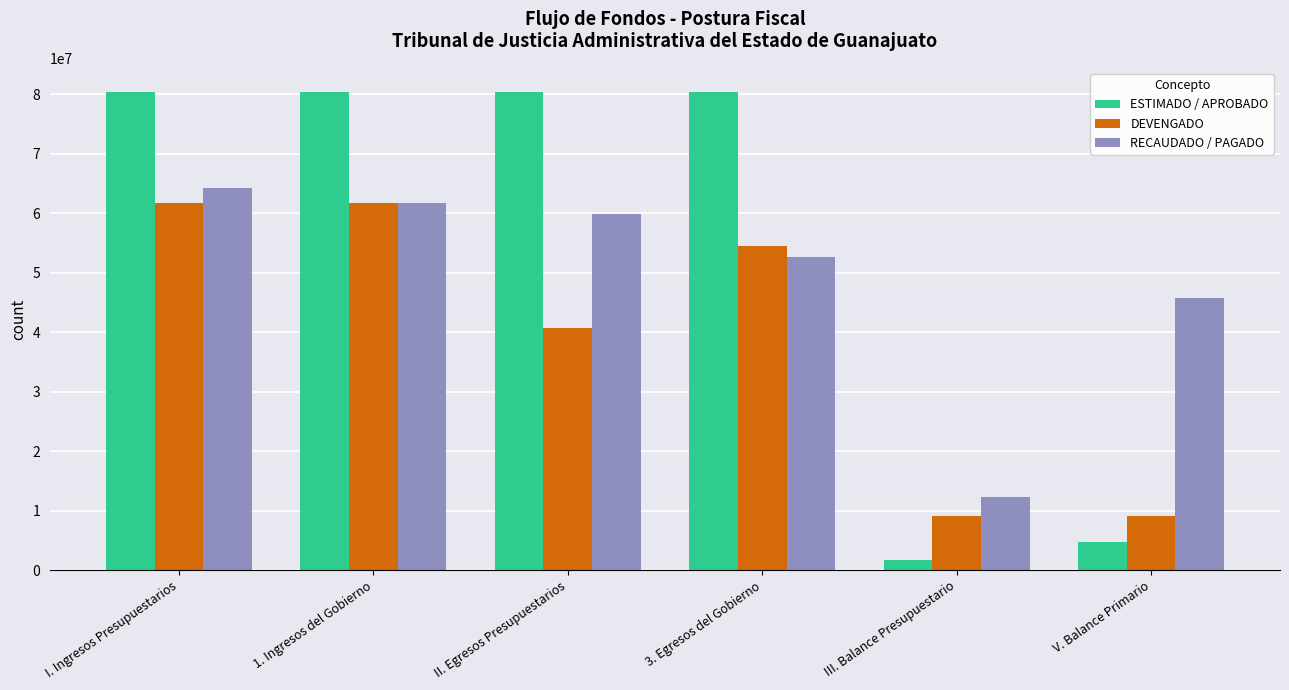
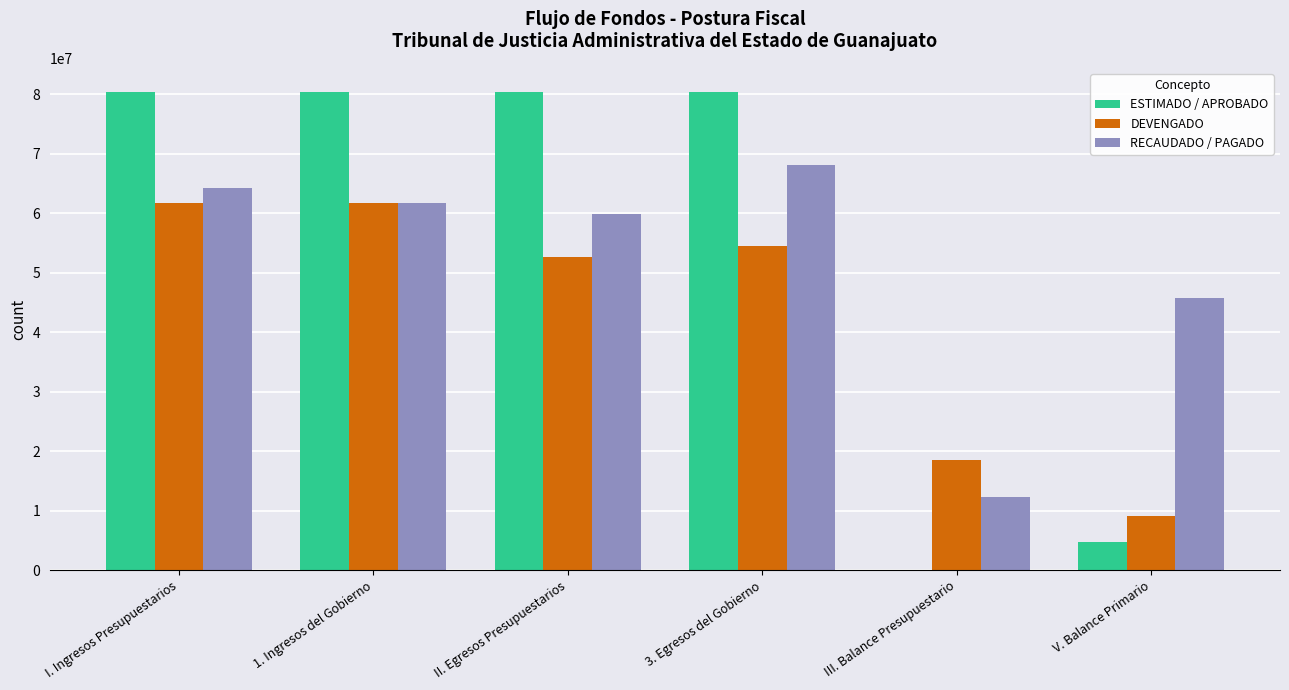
DEVENGADO, II. Egresos Presupuestarios: 41000000 -> 53000000
RECAUDADO / PAGADO, 3. Egresos del Gobierno: 53000000 -> 68000000
ESTIMADO / APROBADO, III. Balance Presupuestario: 2000000 -> 0
DEVENGADO, III. Balance Presupuestario: 9000000 -> 18000000
